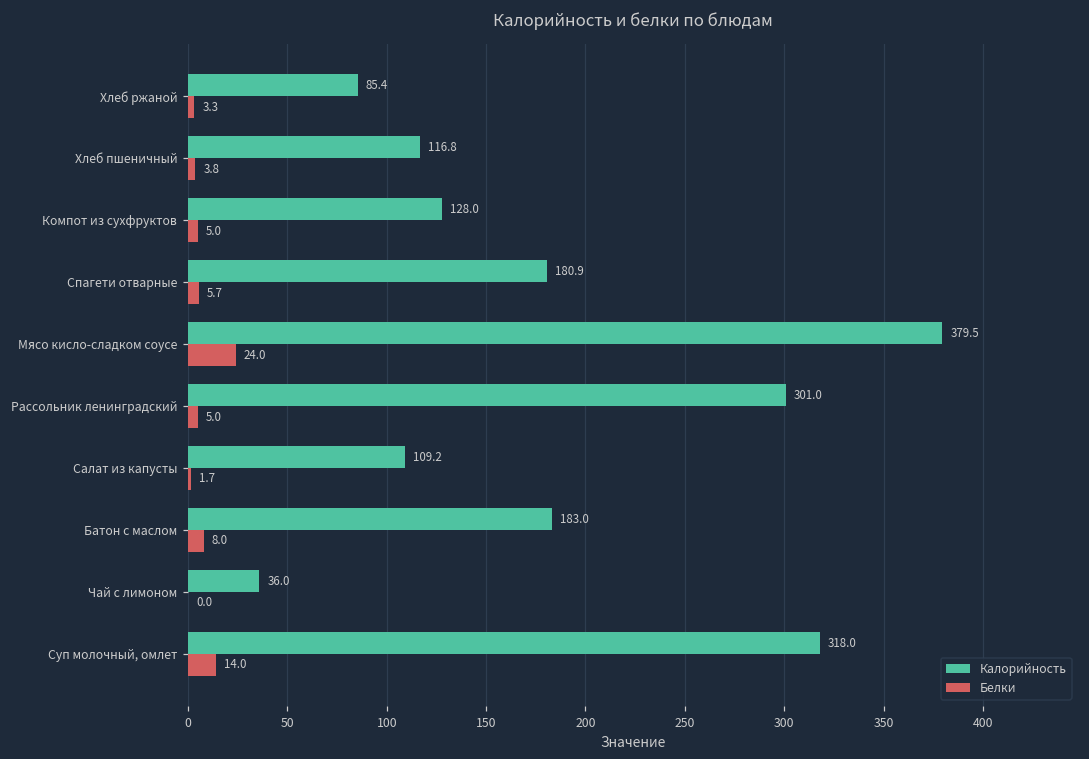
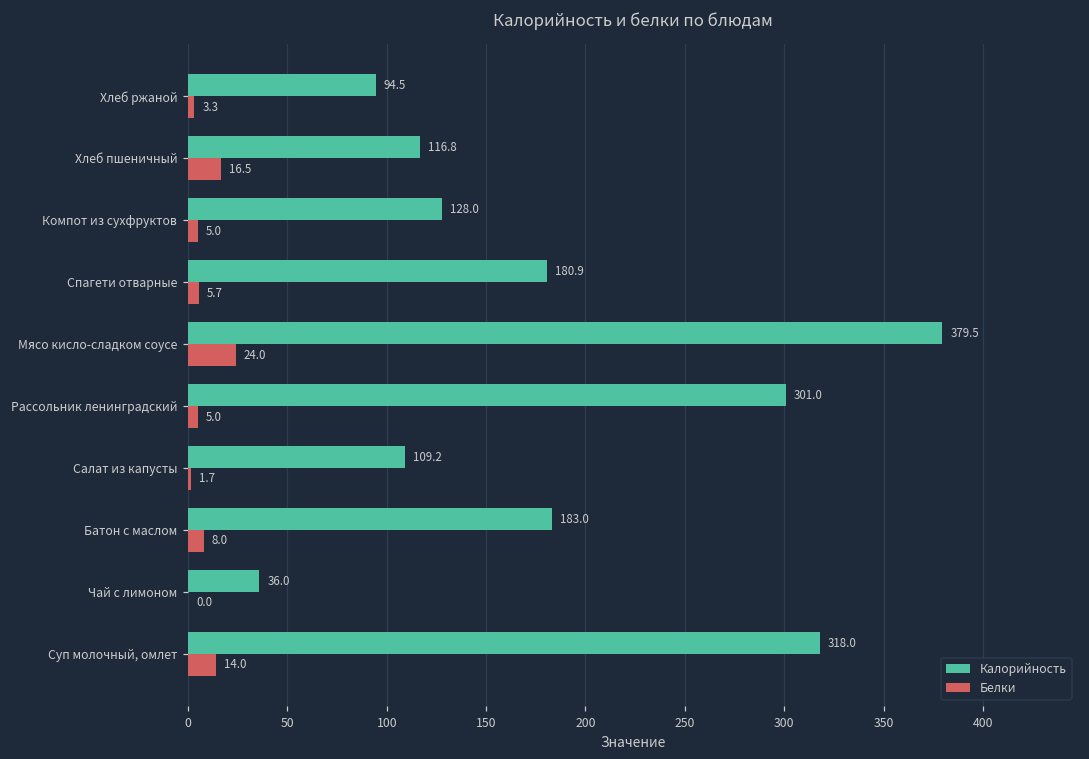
Калорийность, Хлеб ржаной: 85.4 -> 94.5
Белки, Хлеб пшеничный: 3.8 -> 16.5
